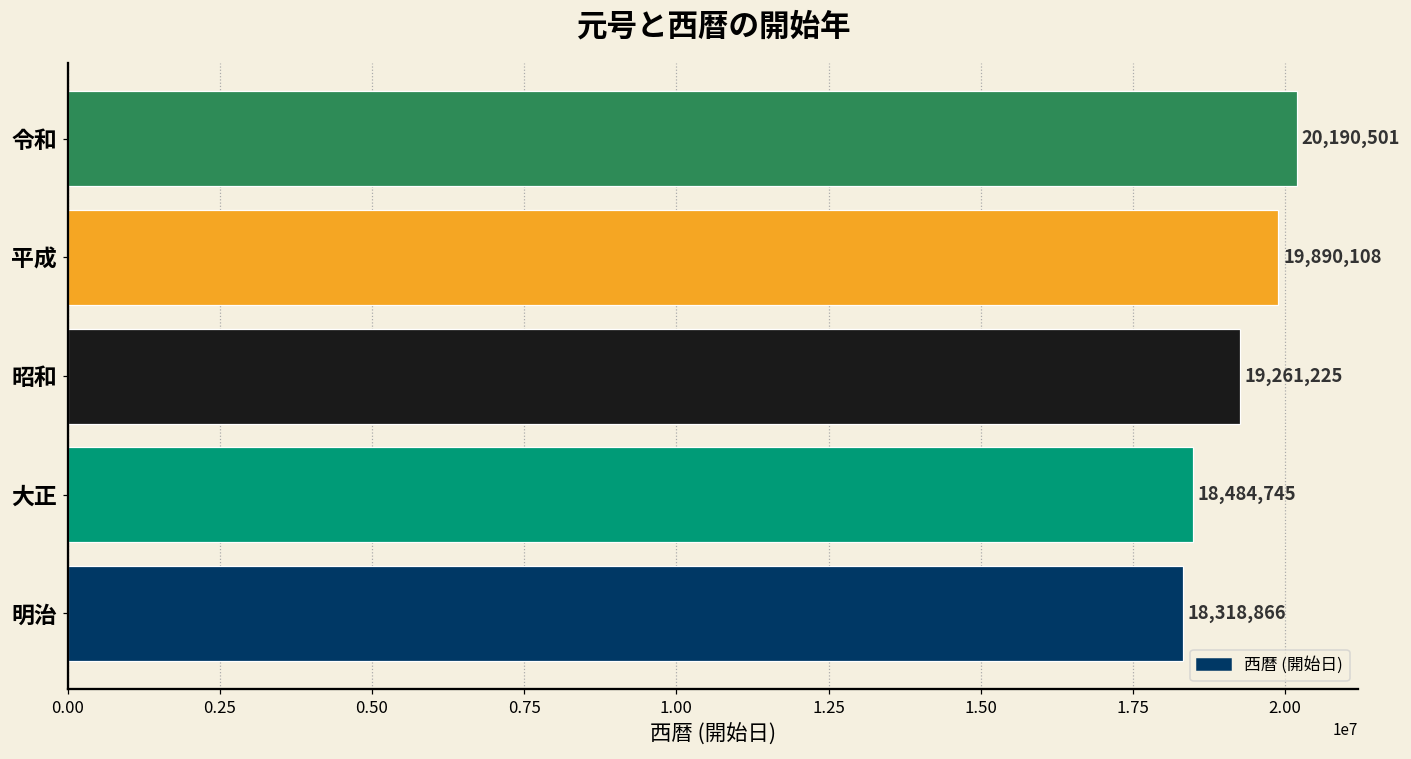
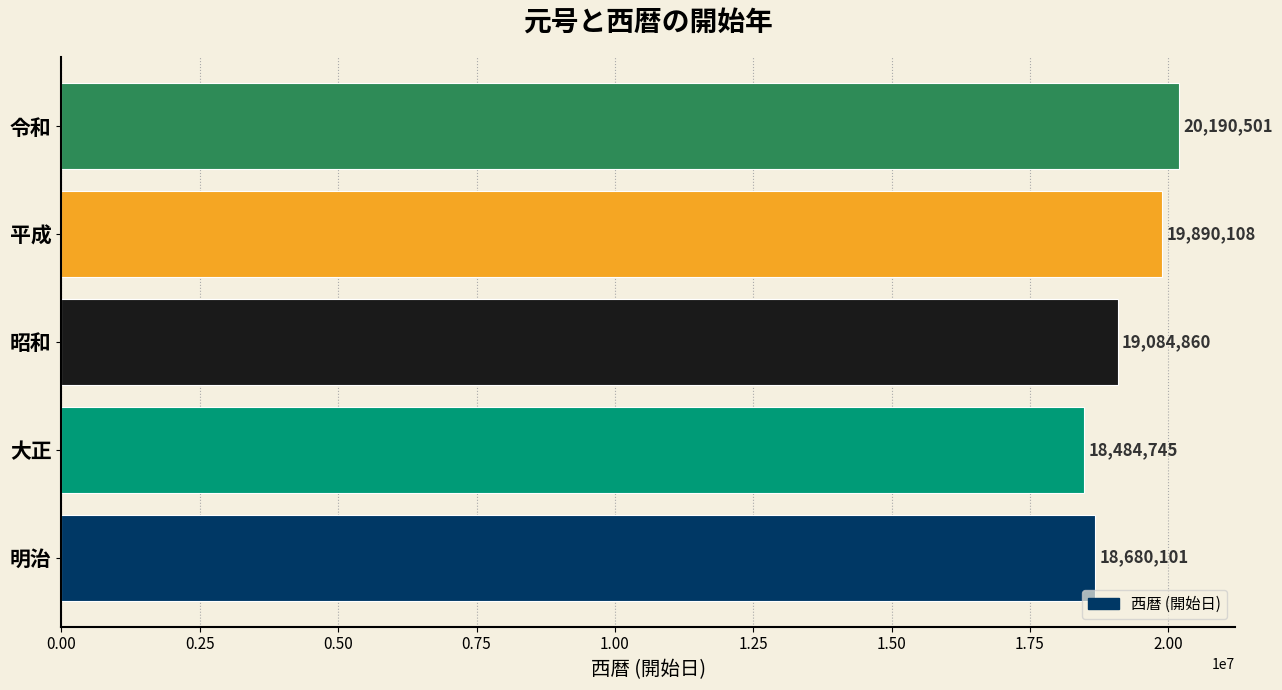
昭和: 19,261,225 -> 19,084,860
明治: 18,318,866 -> 18,680,101
